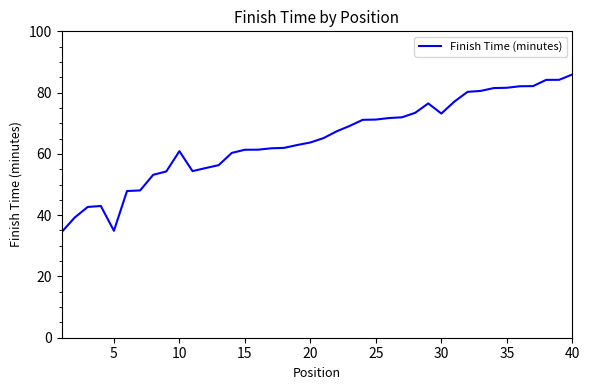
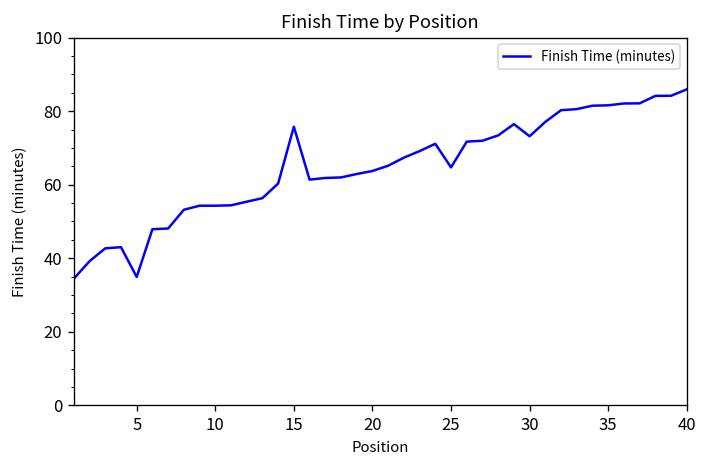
10: 61 -> 54
15: 61 -> 76
25: 71 -> 65
